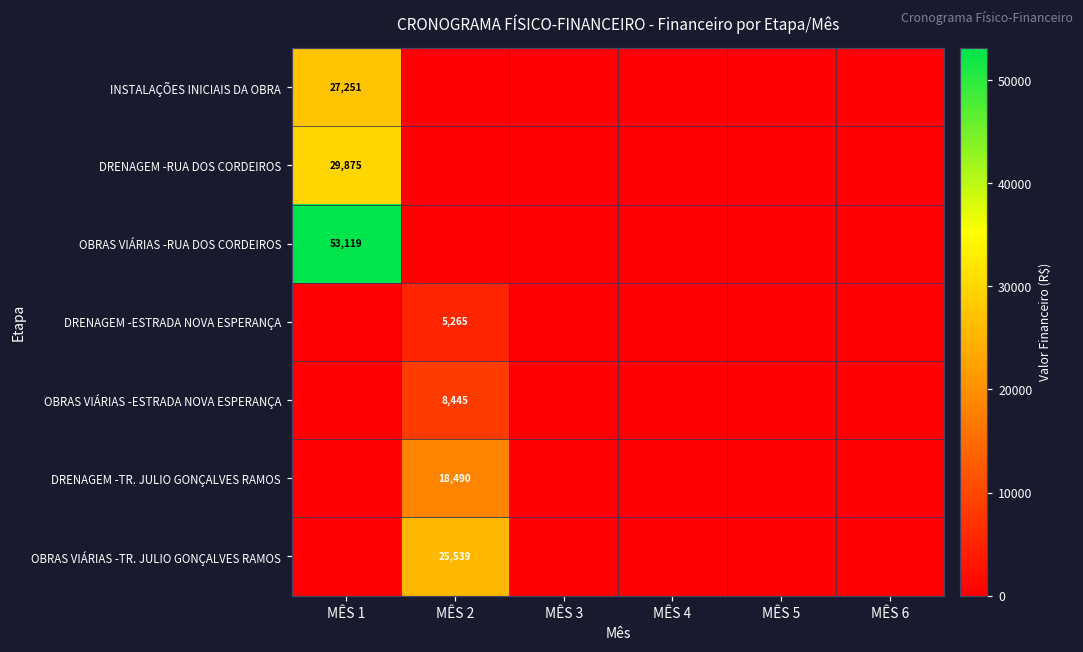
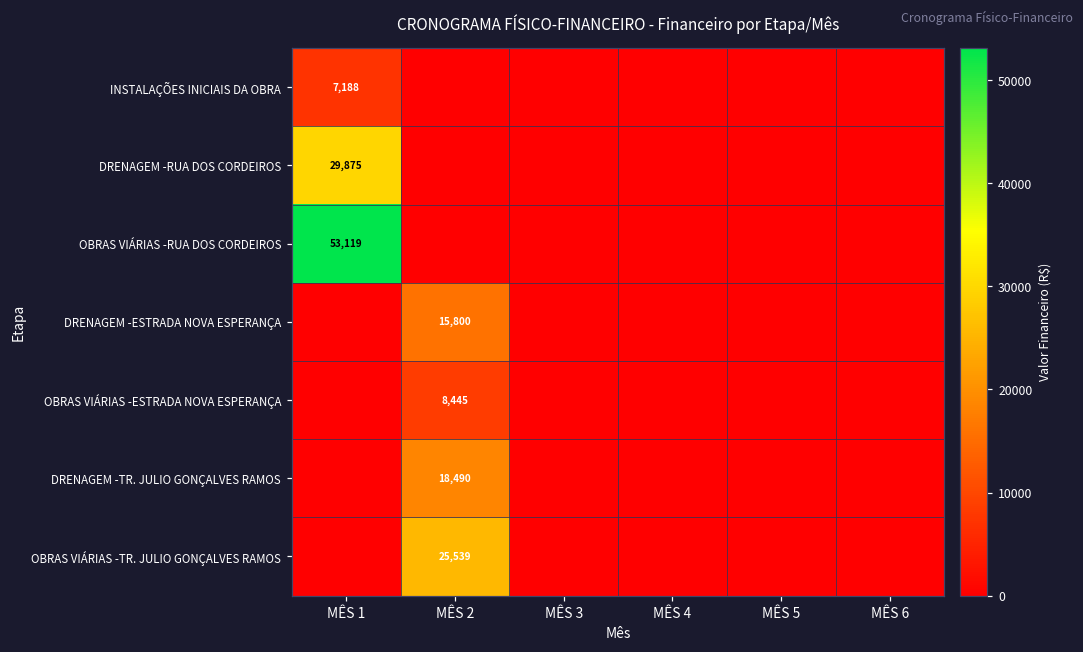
INSTALAÇÕES INICIAIS DA OBRA, MÊS 1: 27,251 -> 7,188
DRENAGEM -ESTRADA NOVA ESPERANÇA, MÊS 2: 5,265 -> 15,800
